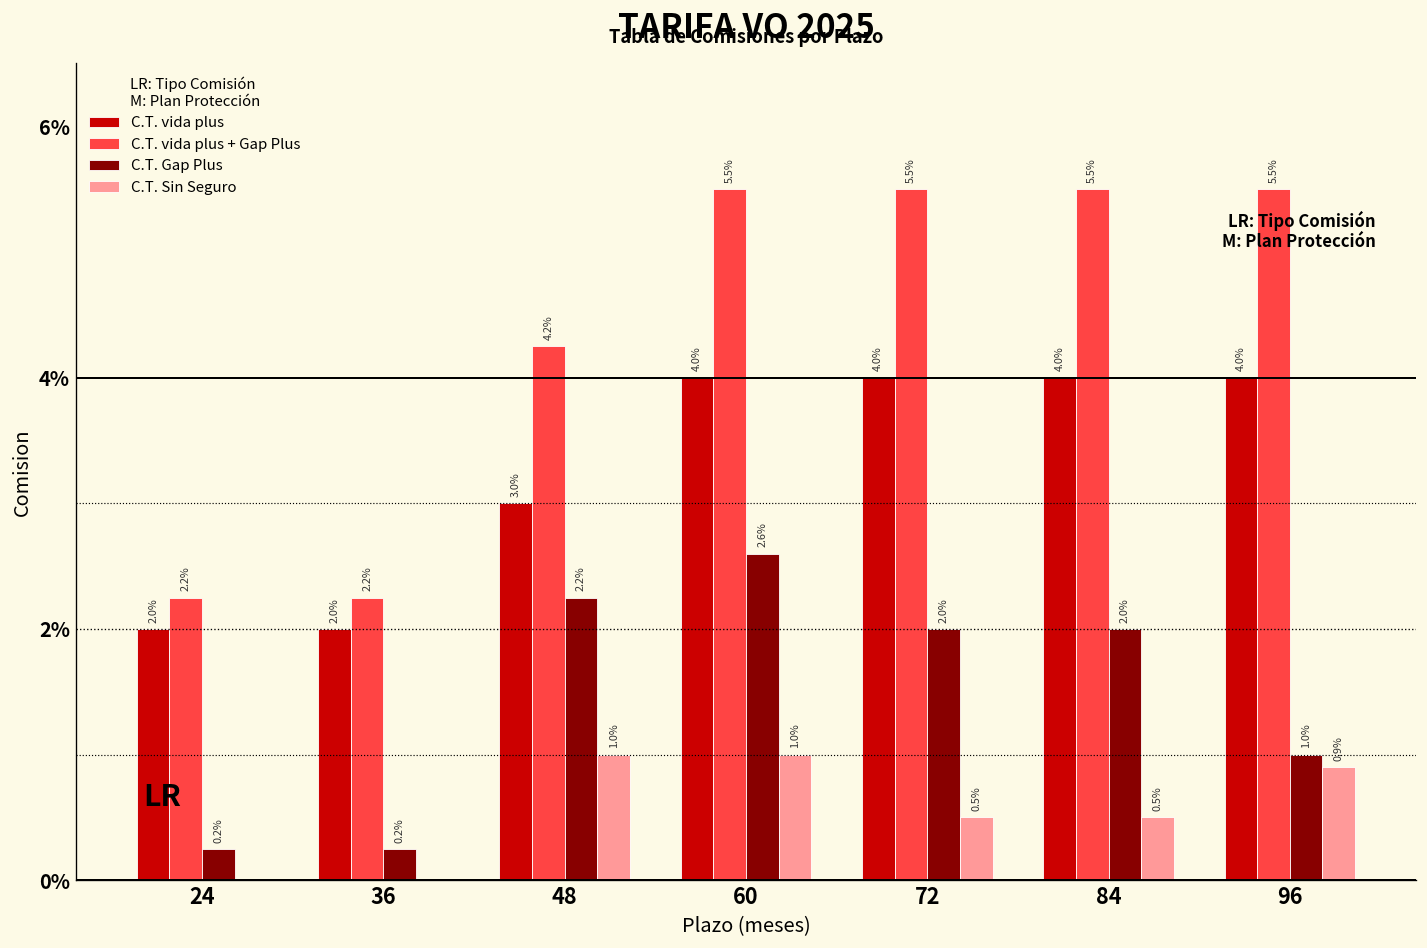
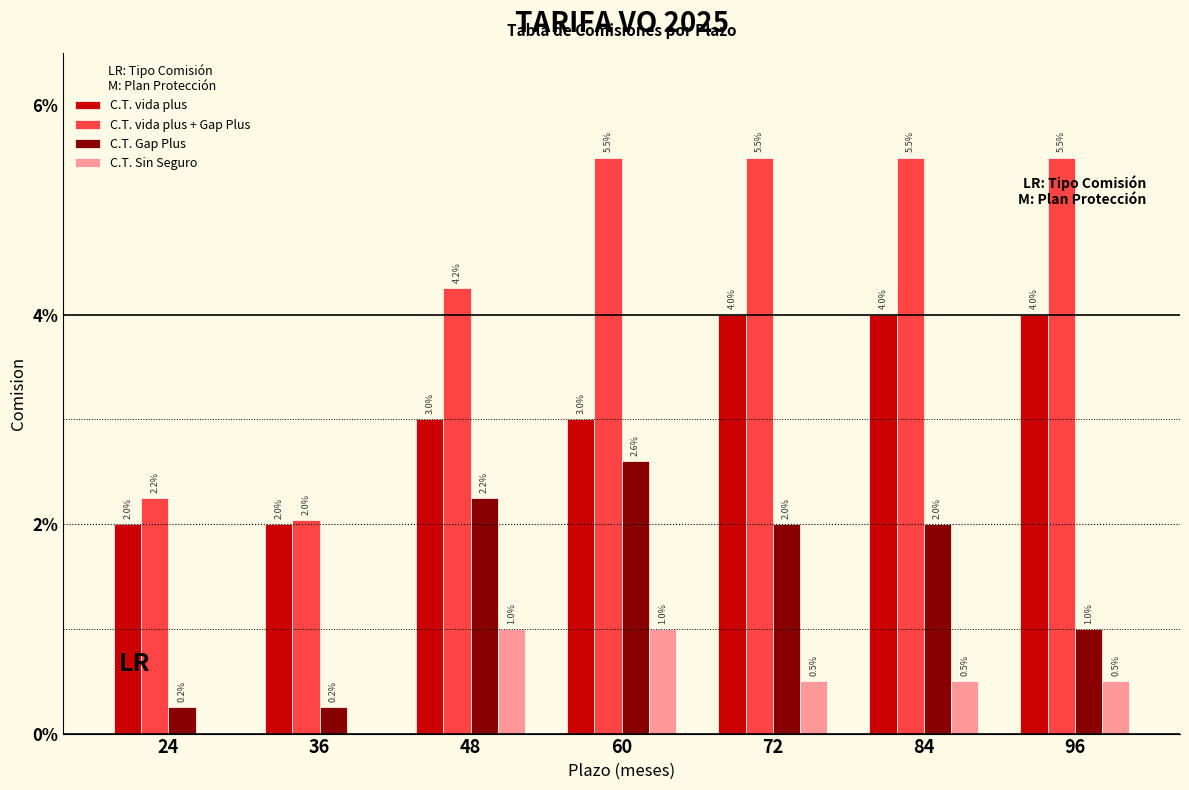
C.T. vida plus + Gap Plus, 36: 2.2% -> 2.0%
C.T. vida plus, 60: 4.0% -> 3.0%
C.T. Sin Seguro, 96: 0.9% -> 0.5%
